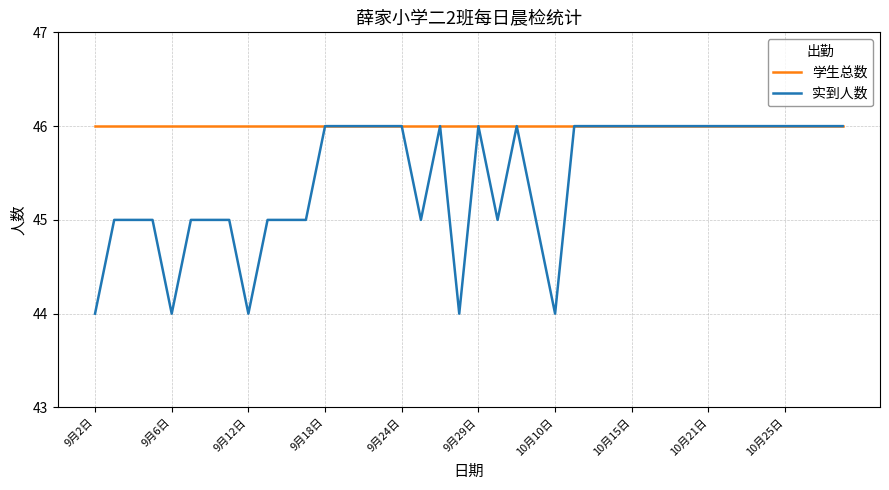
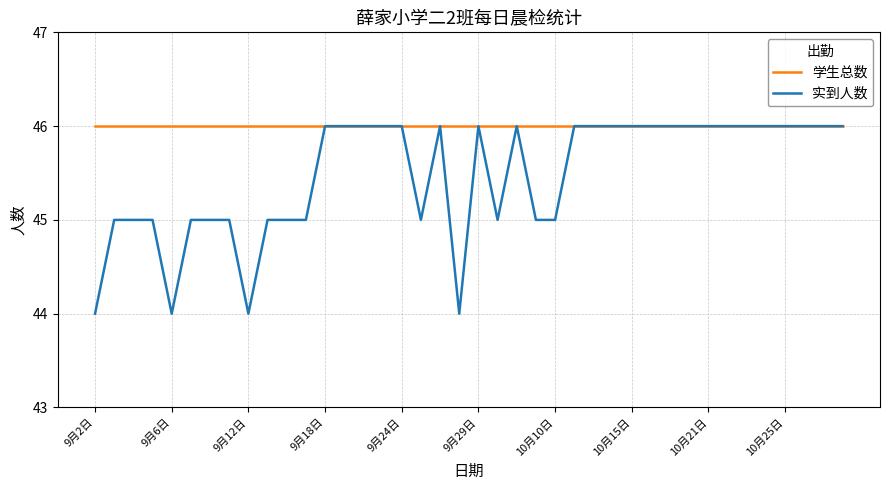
实到人数, 10月10日: 44 -> 45
